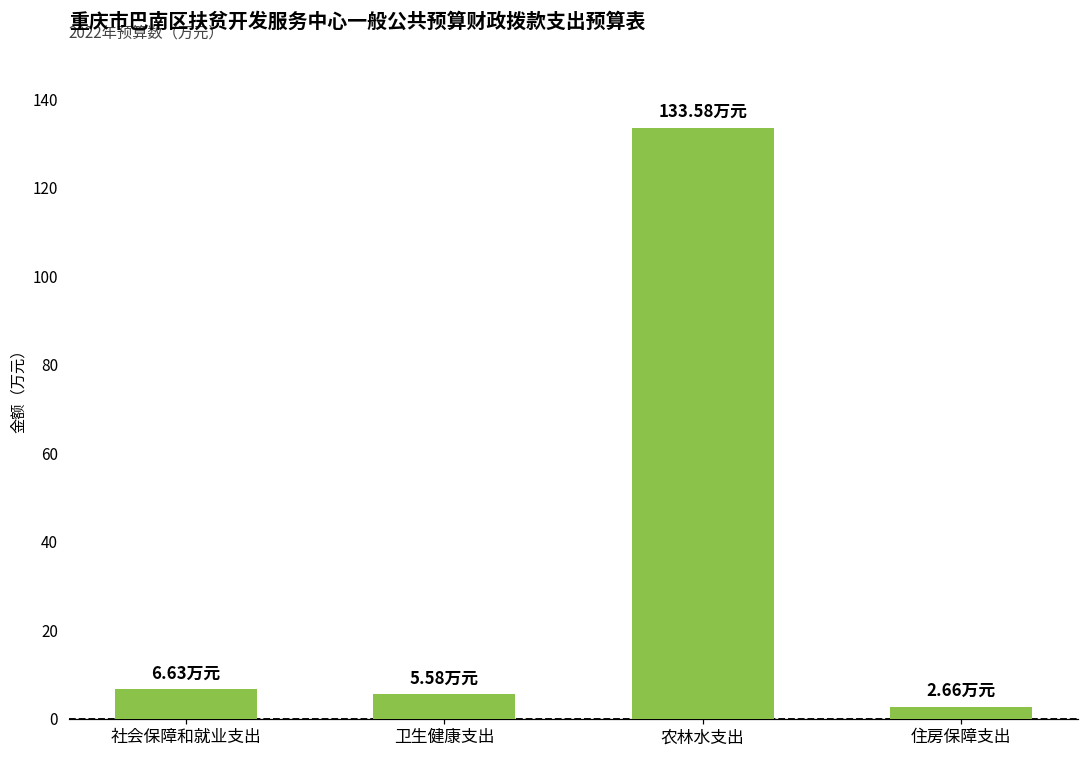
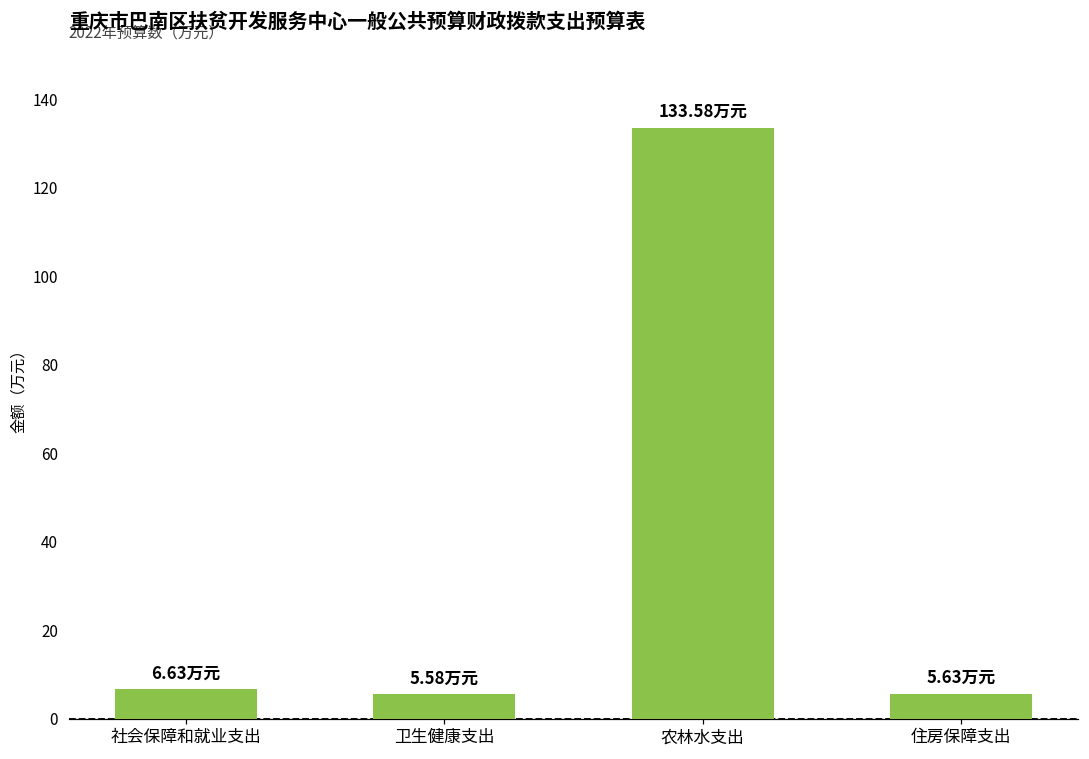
住房保障支出: 2.66 -> 5.63
